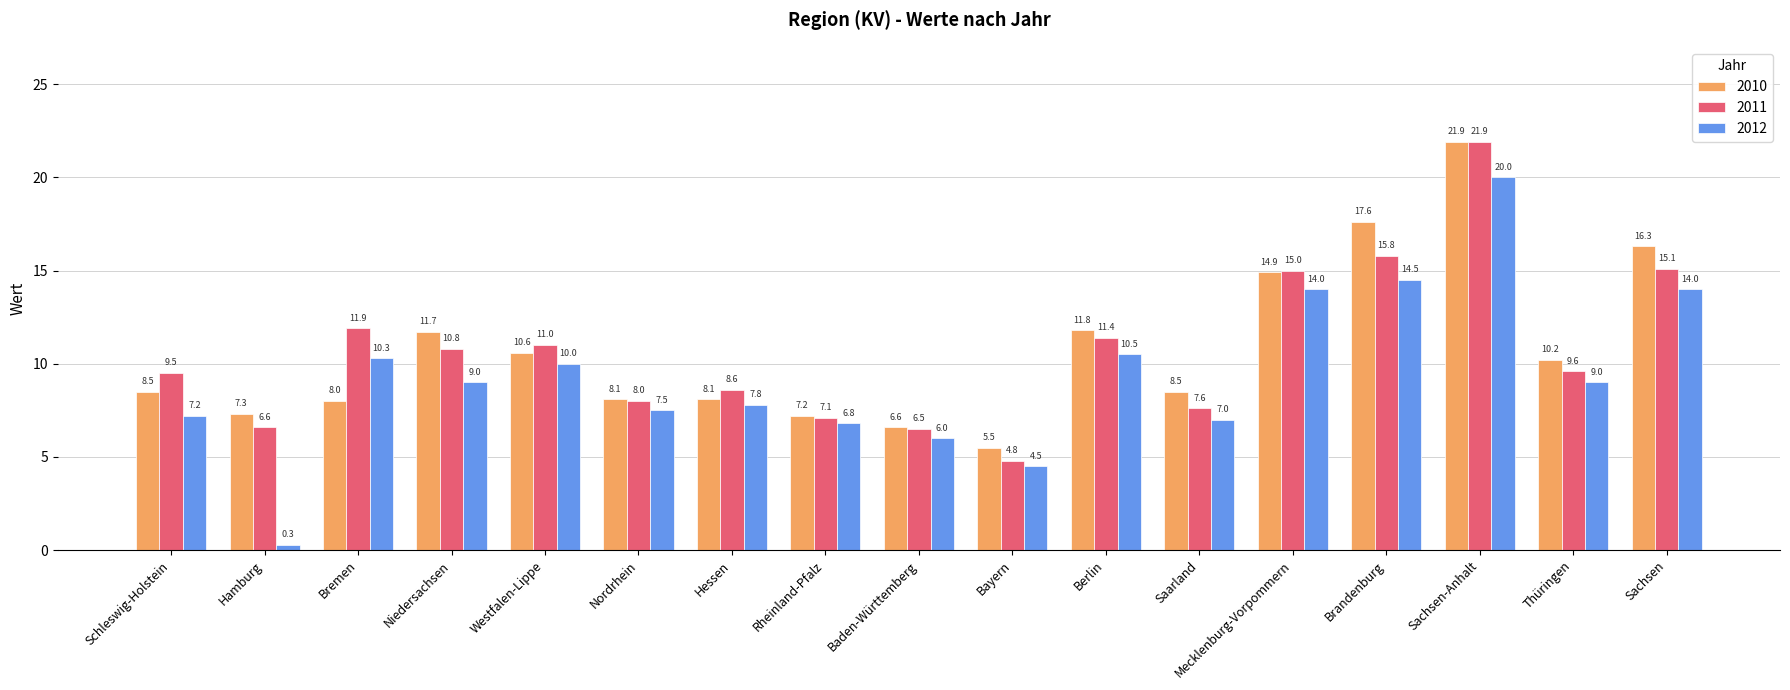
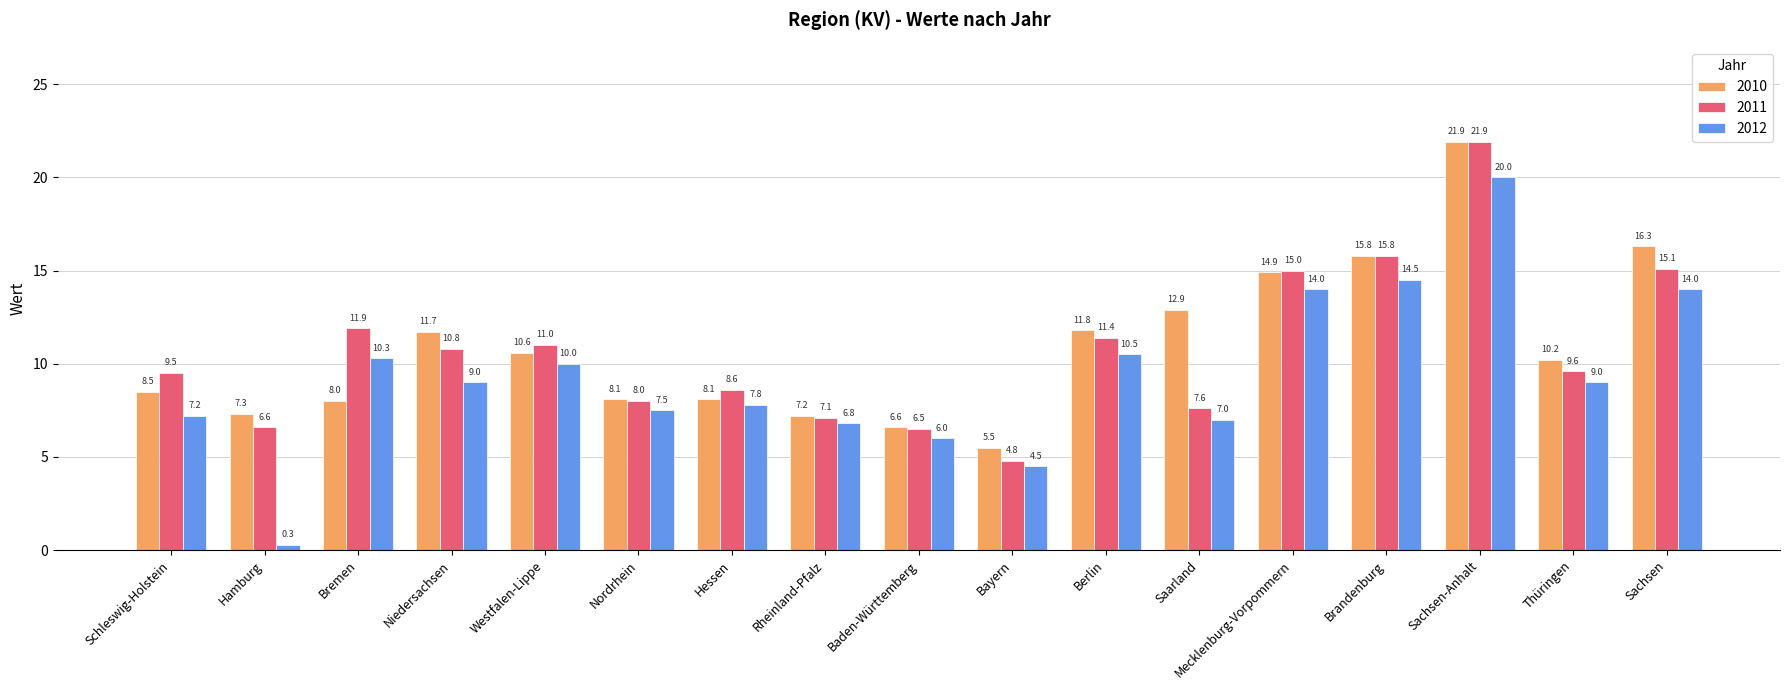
2010, Saarland: 8.5 -> 12.9
2010, Brandenburg: 17.6 -> 15.8
